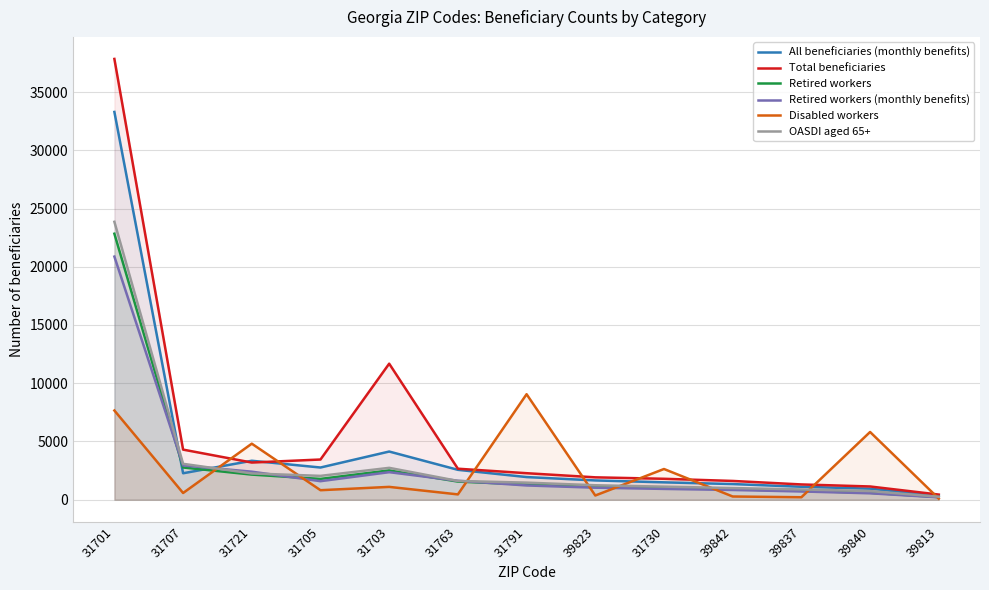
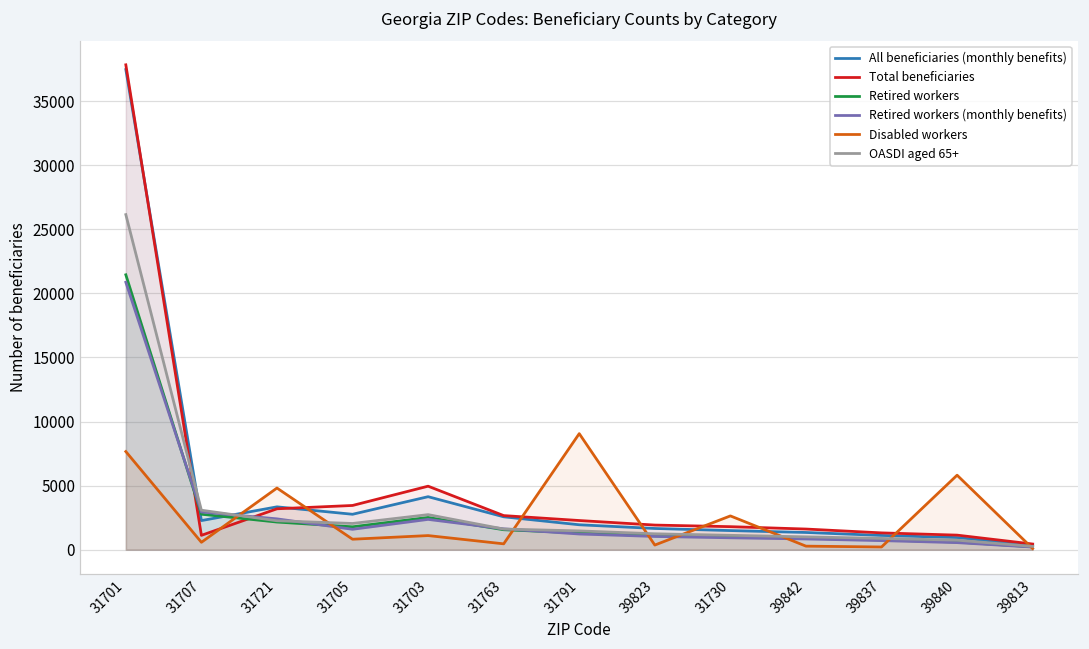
All beneficiaries (monthly benefits), 31701: 33300 -> 37500
Retired workers, 31701: 22800 -> 21500
OASDI aged 65+, 31701: 23900 -> 26200
Total beneficiaries, 31707: 4300 -> 1100
Total beneficiaries, 31703: 11700 -> 5000
